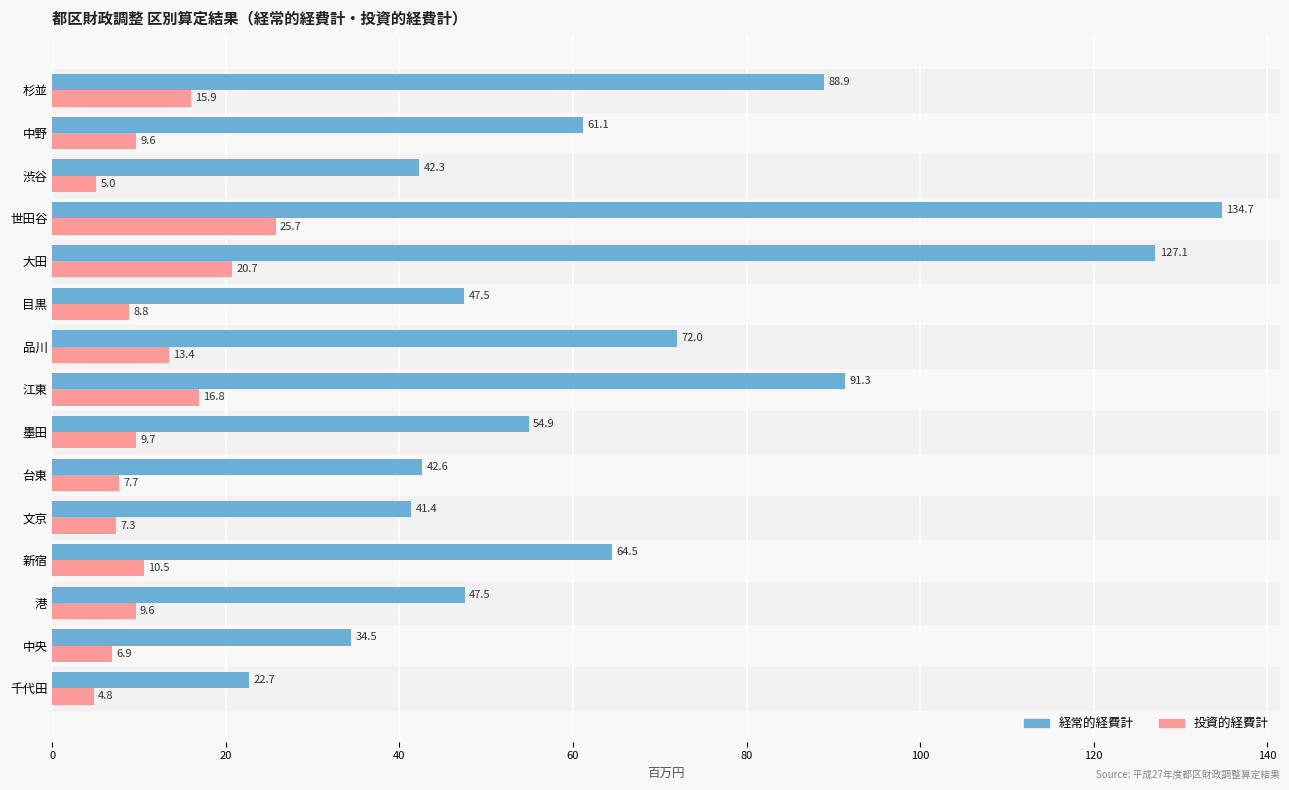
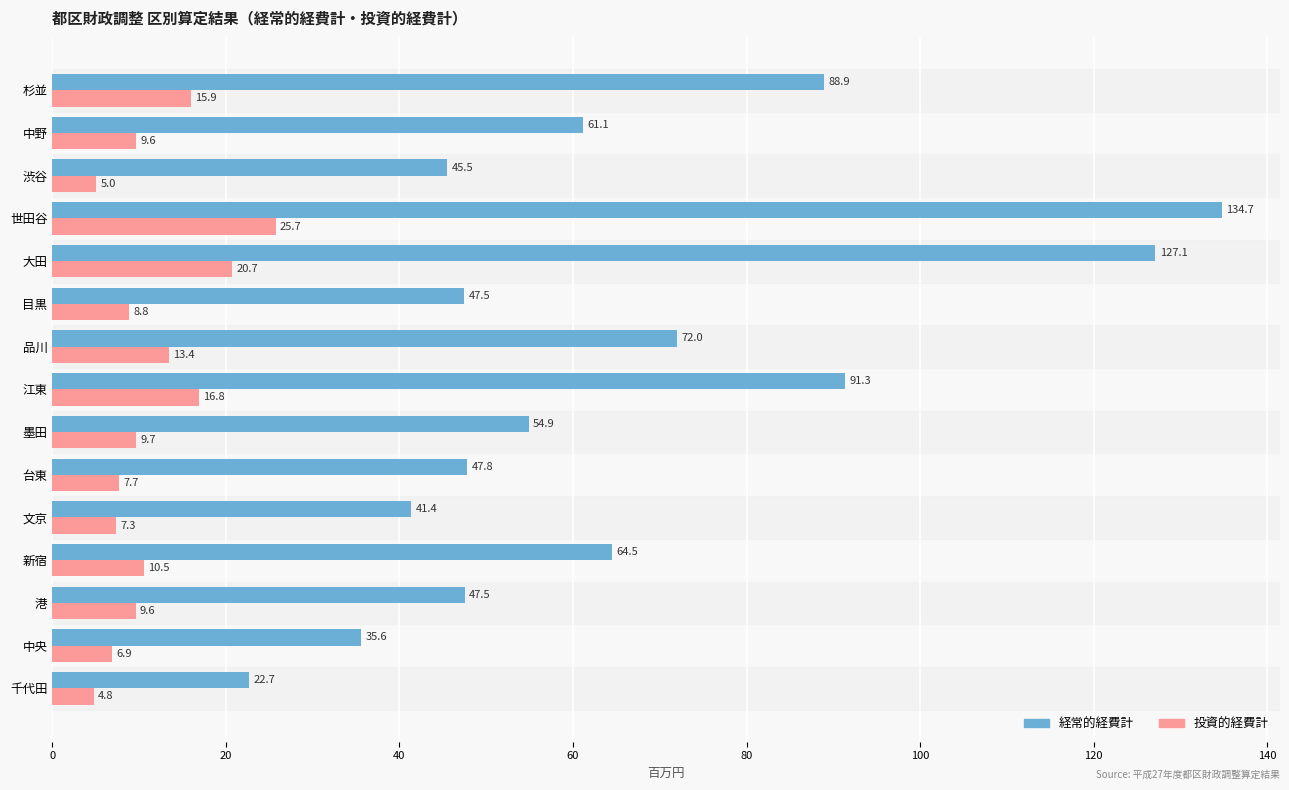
経常的経費計, 渋谷: 42.3 -> 45.5
経常的経費計, 台東: 42.6 -> 47.8
経常的経費計, 中央: 34.5 -> 35.6
